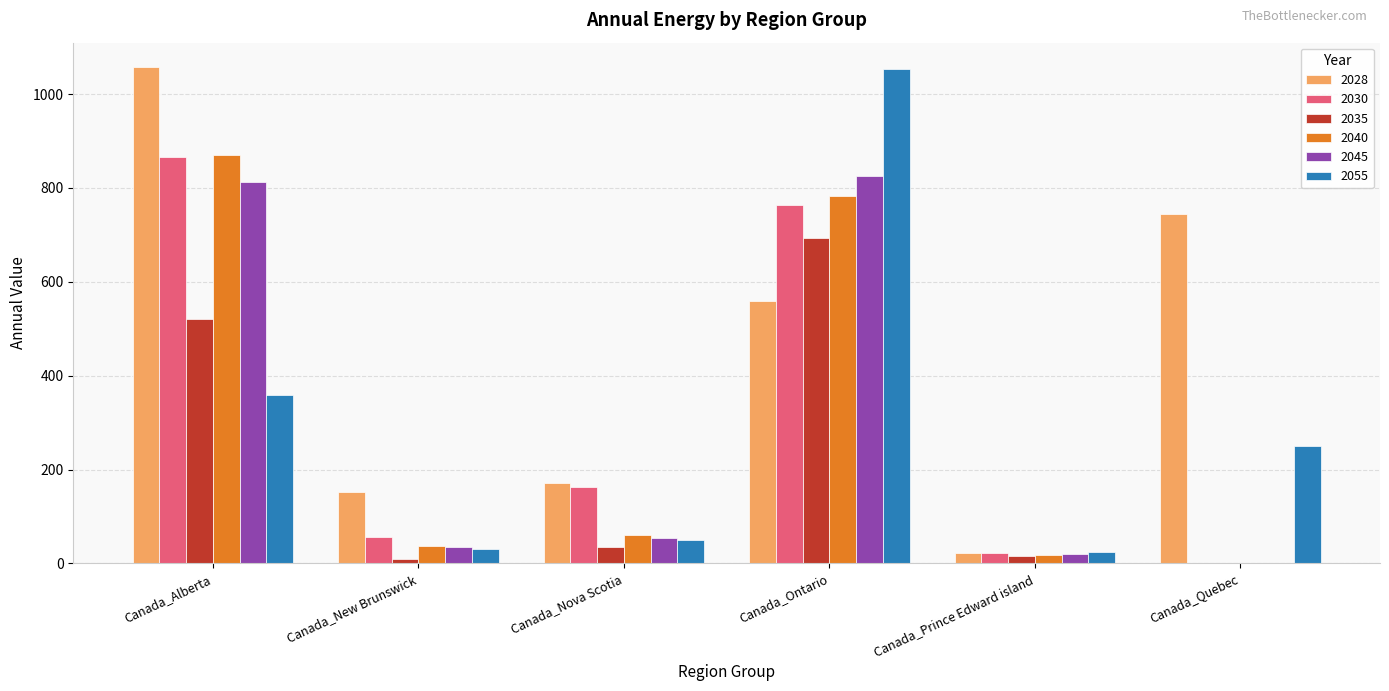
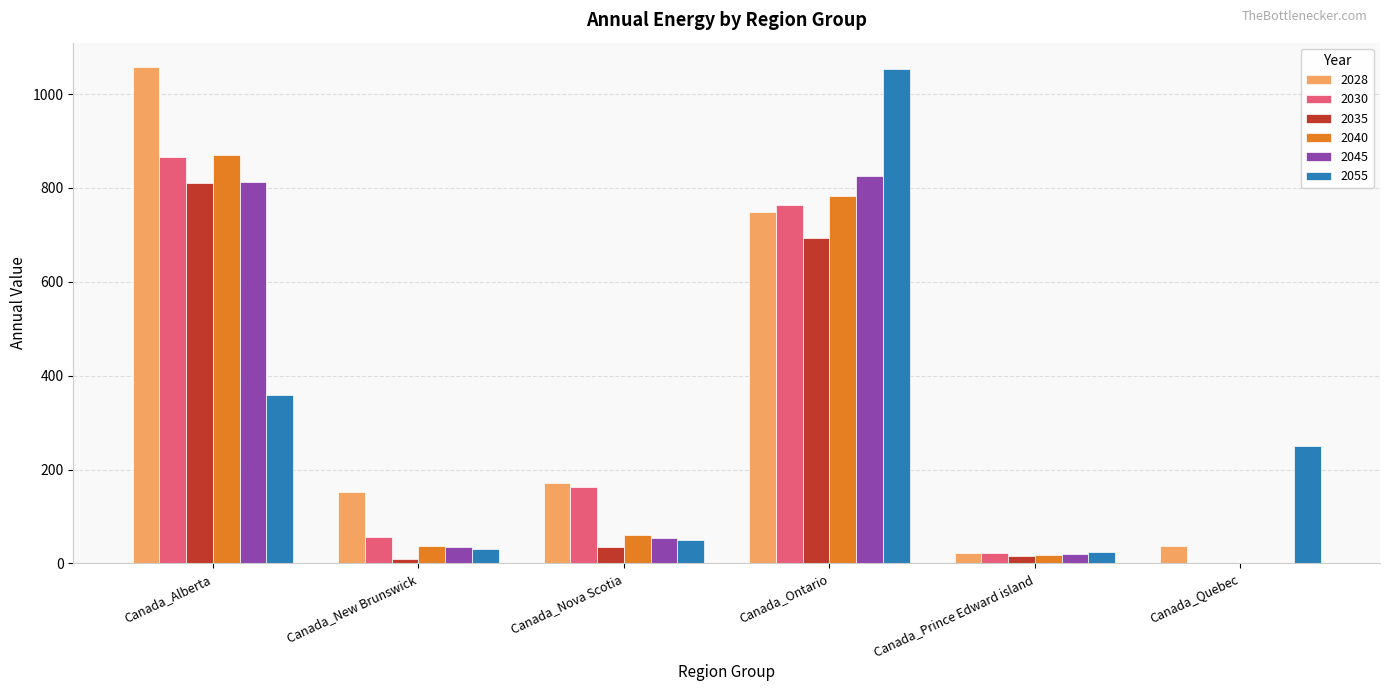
2035, Canada_Alberta: 520 -> 810
2028, Canada_Ontario: 560 -> 750
2028, Canada_Quebec: 740 -> 40
